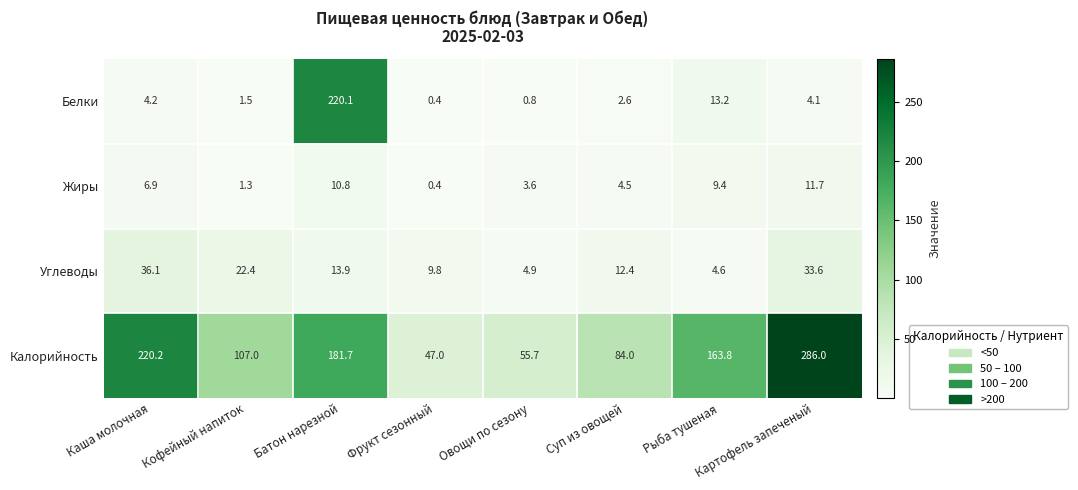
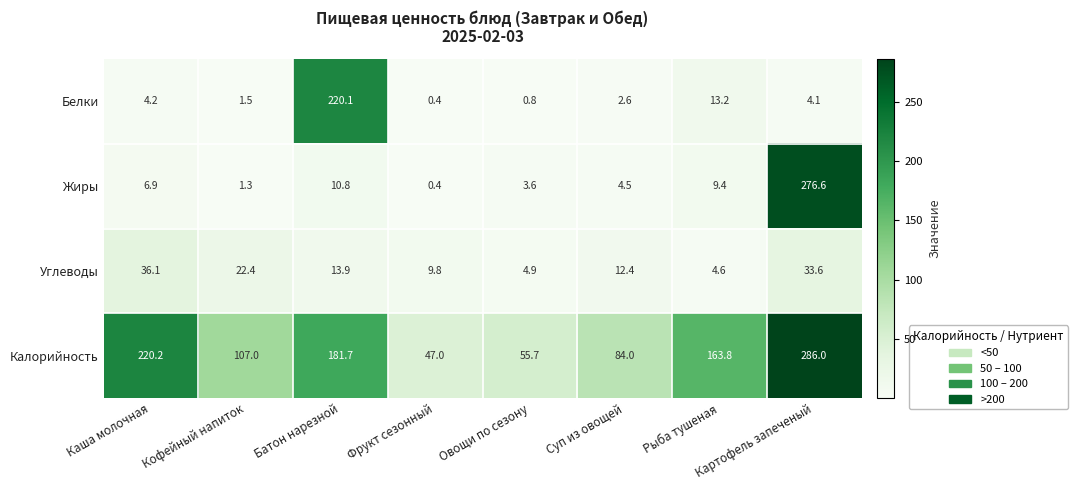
Жиры, Картофель запеченый: 11.7 -> 276.6
